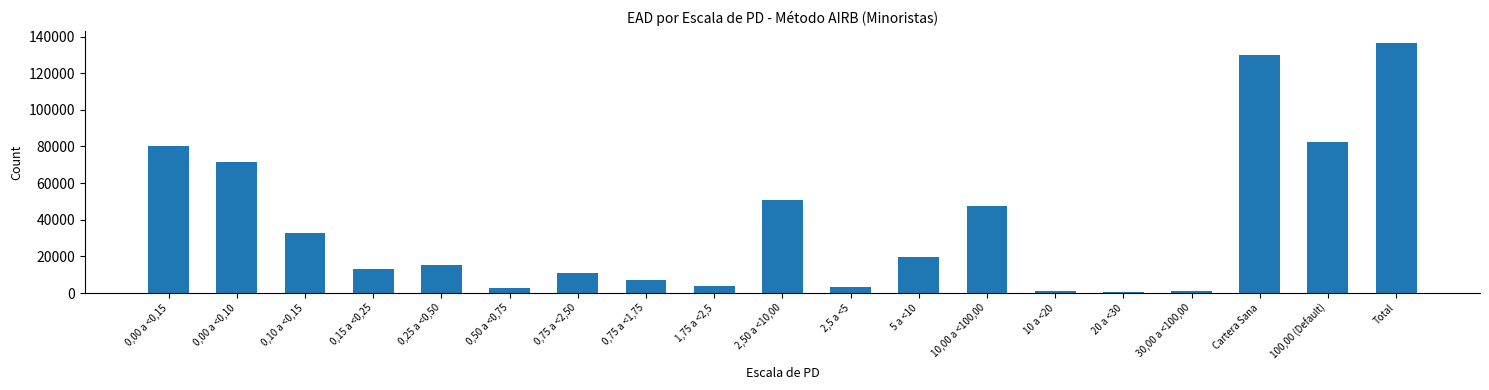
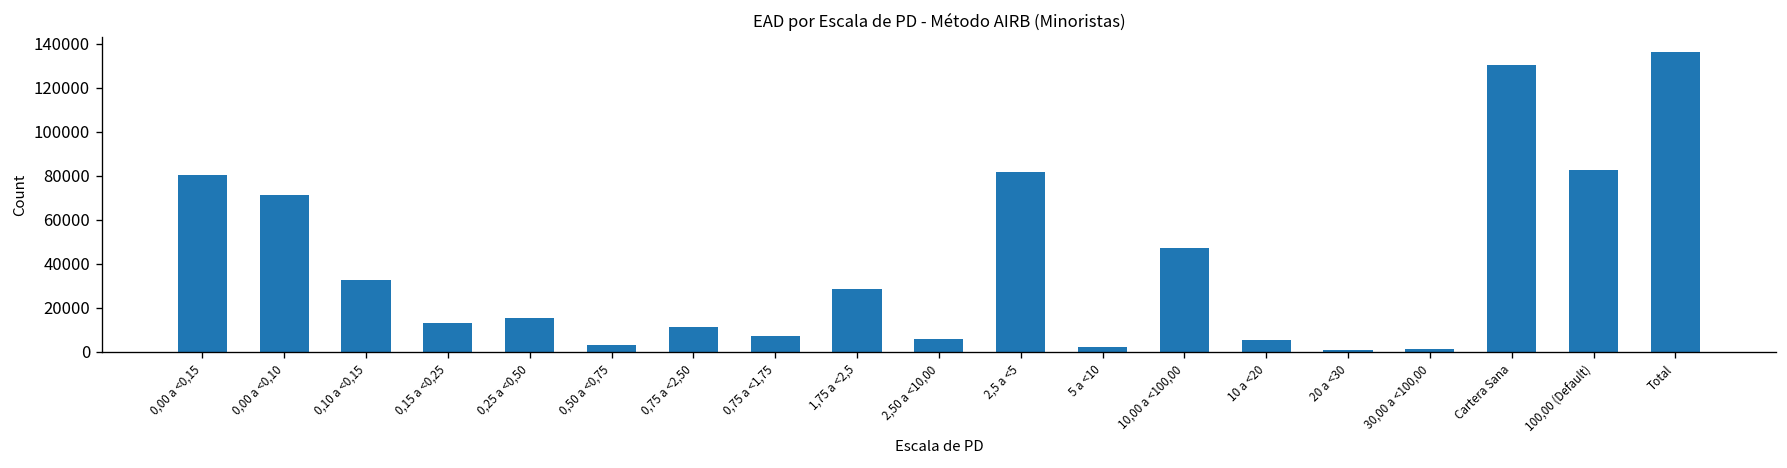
1,75 a <2,5: 4000 -> 28000
2,50 a <10,00: 51000 -> 6000
2,5 a <5: 3000 -> 82000
5 a <10: 20000 -> 2000
10 a <20: 1000 -> 5000
